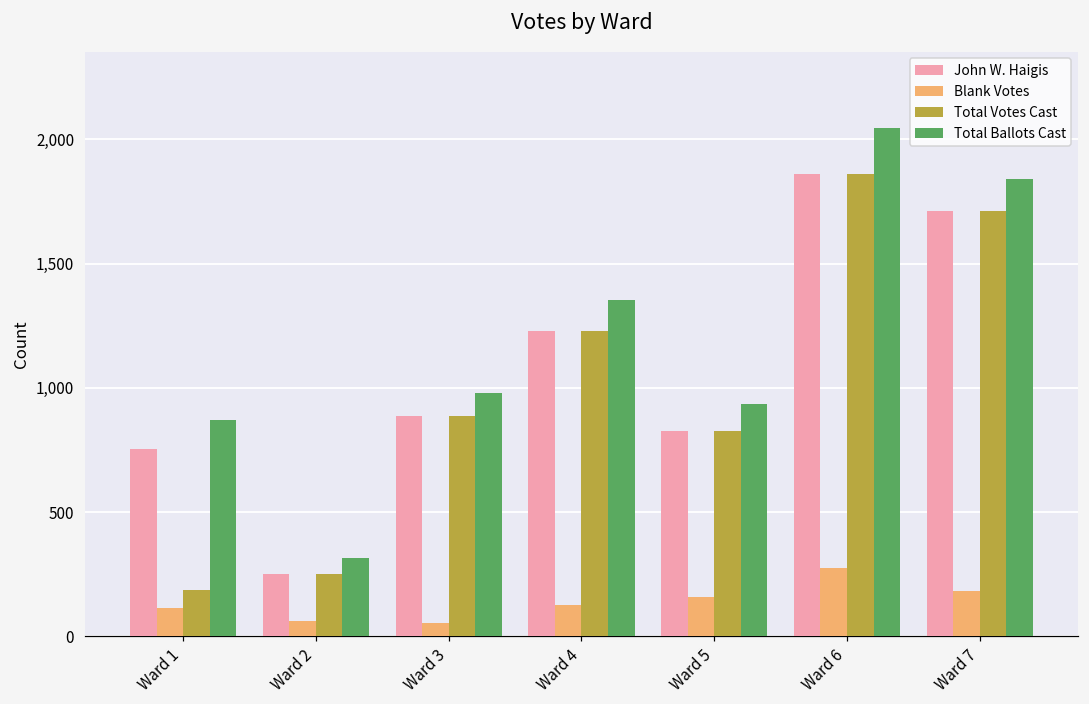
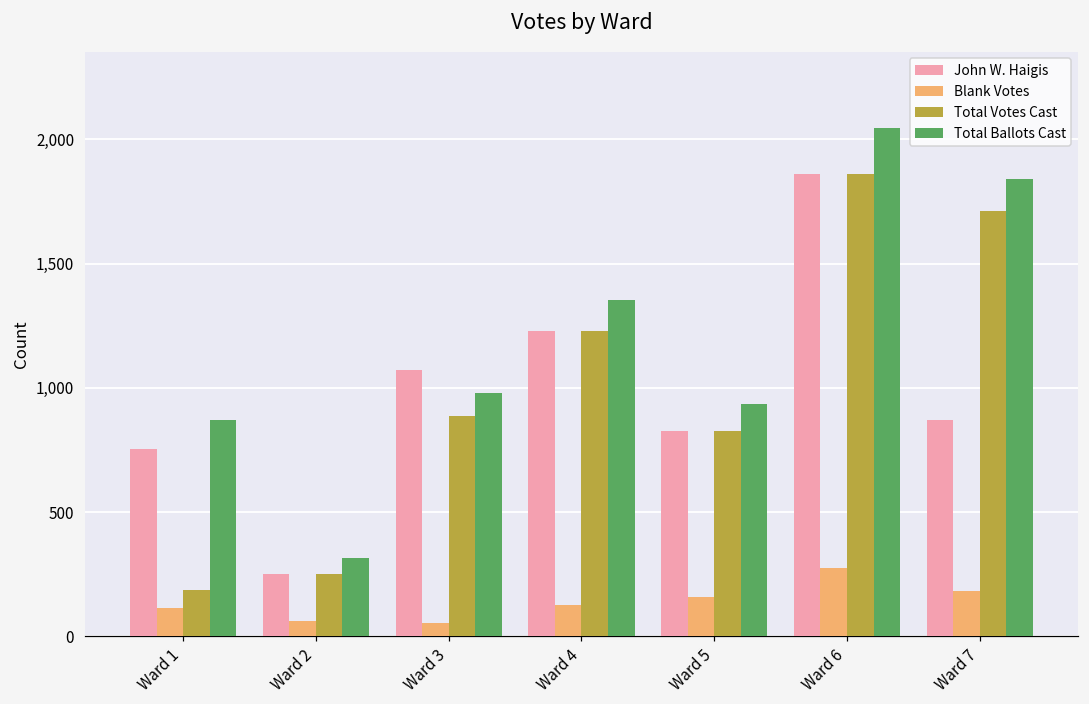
John W. Haigis, Ward 3: 890 -> 1,070
John W. Haigis, Ward 7: 1,710 -> 870
